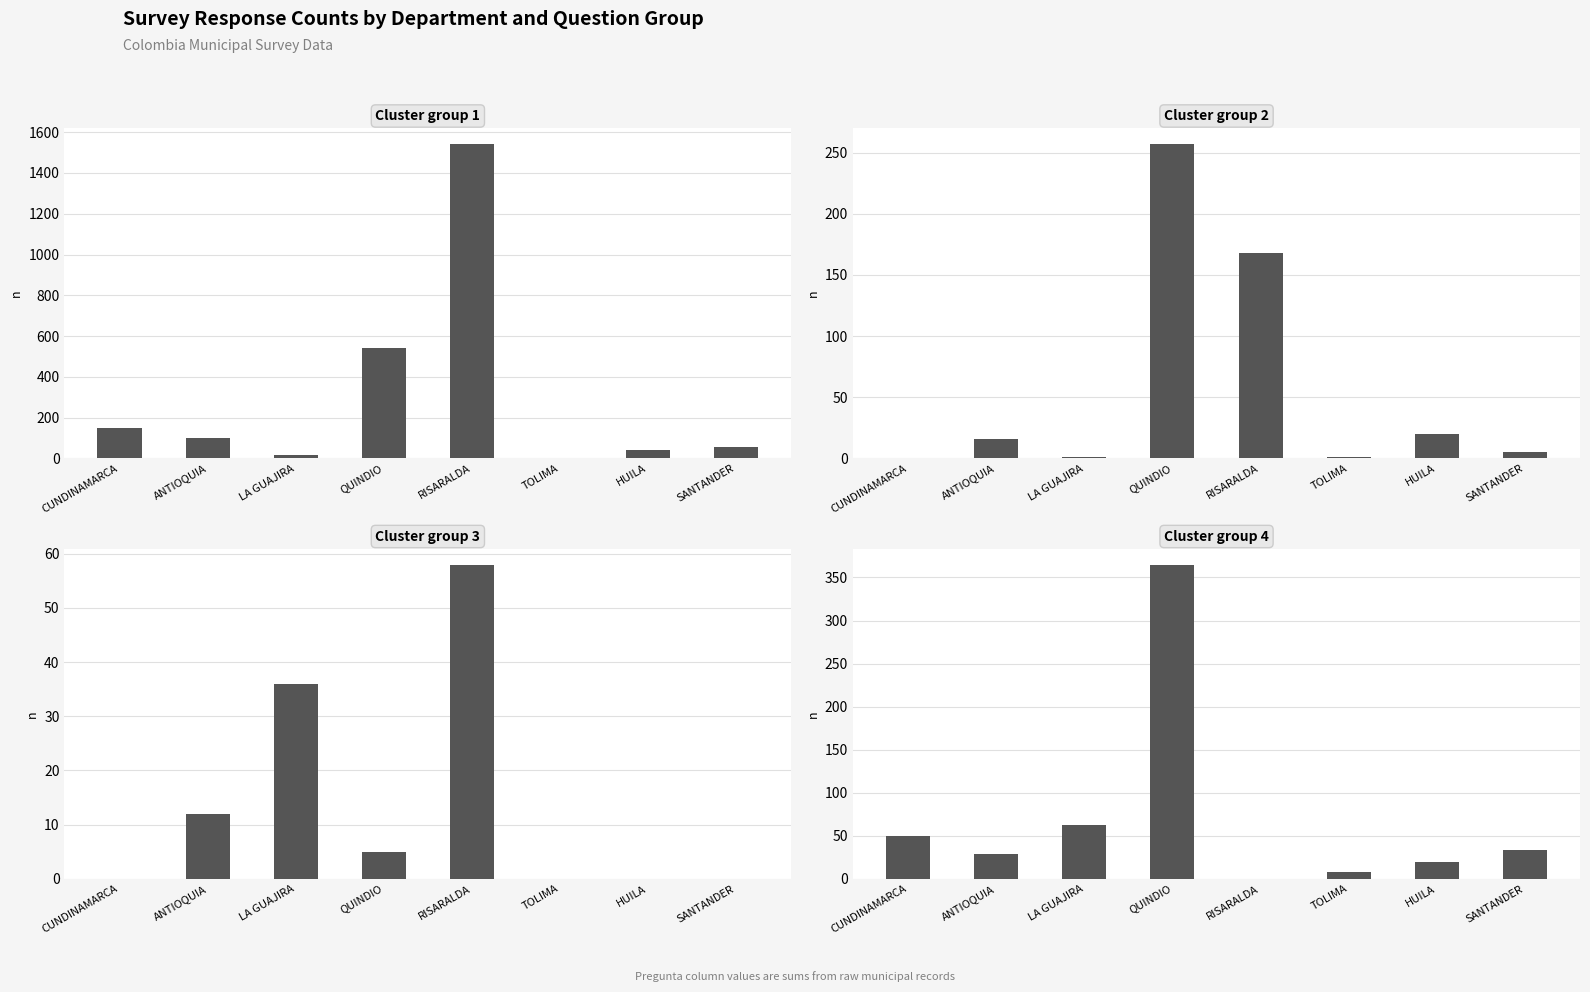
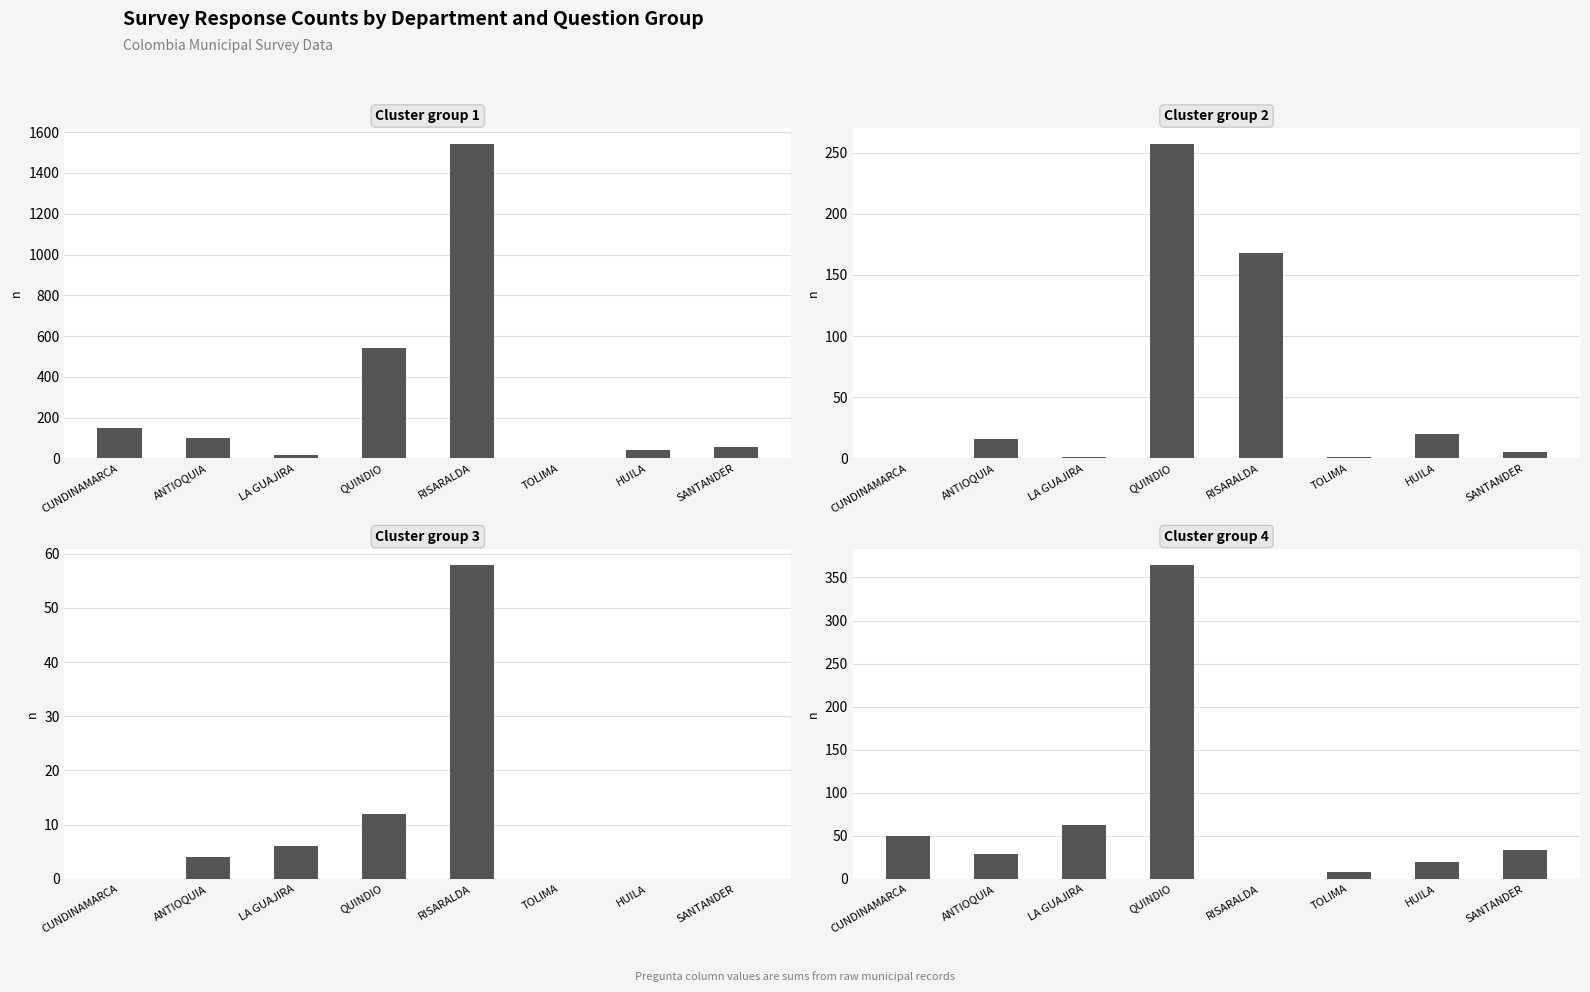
Cluster group 3, ANTIOQUIA: 12 -> 4
Cluster group 3, LA GUAJIRA: 36 -> 6
Cluster group 3, QUINDIO: 5 -> 12
